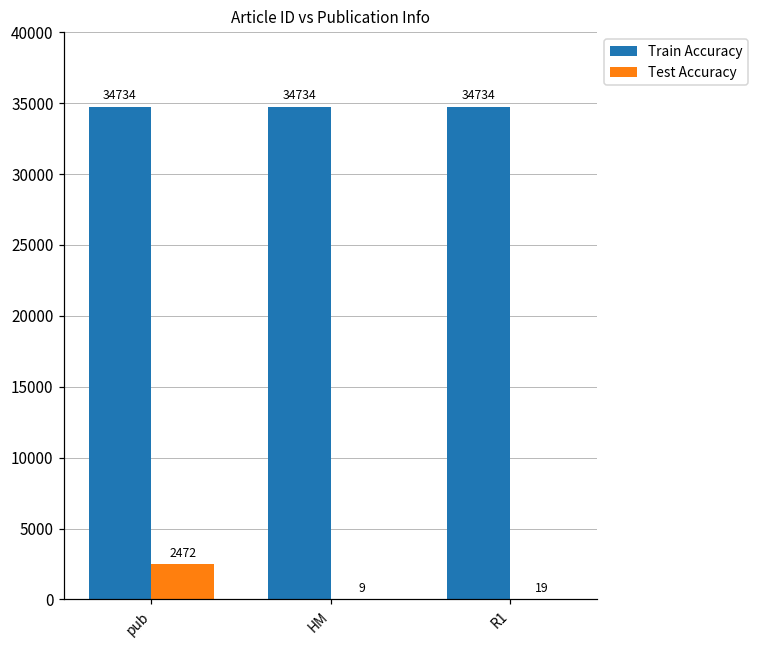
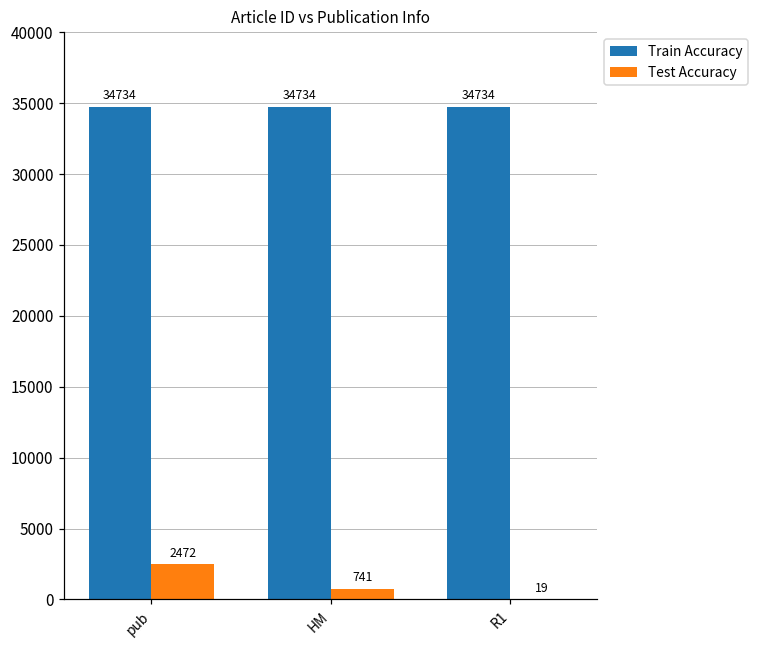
Test Accuracy, HM: 9 -> 741
